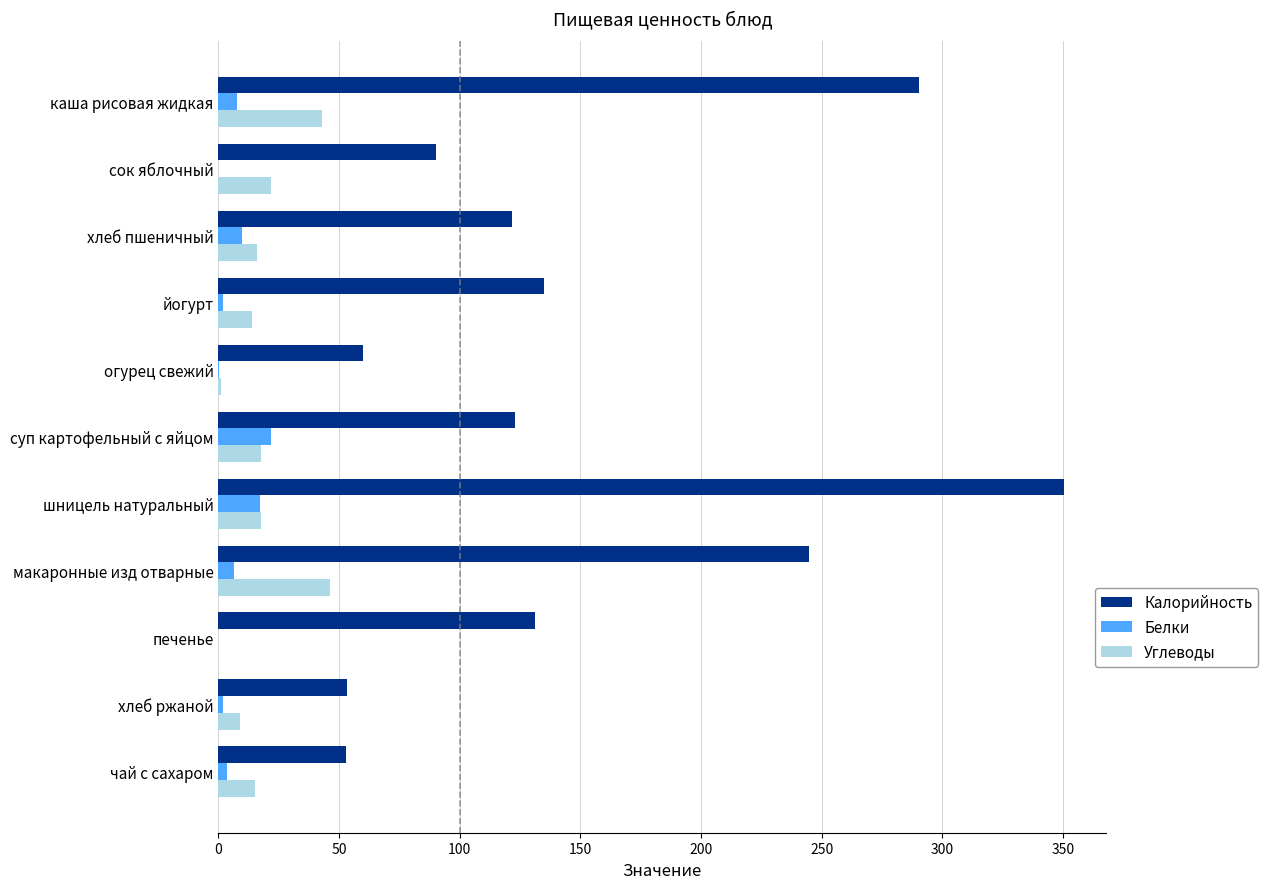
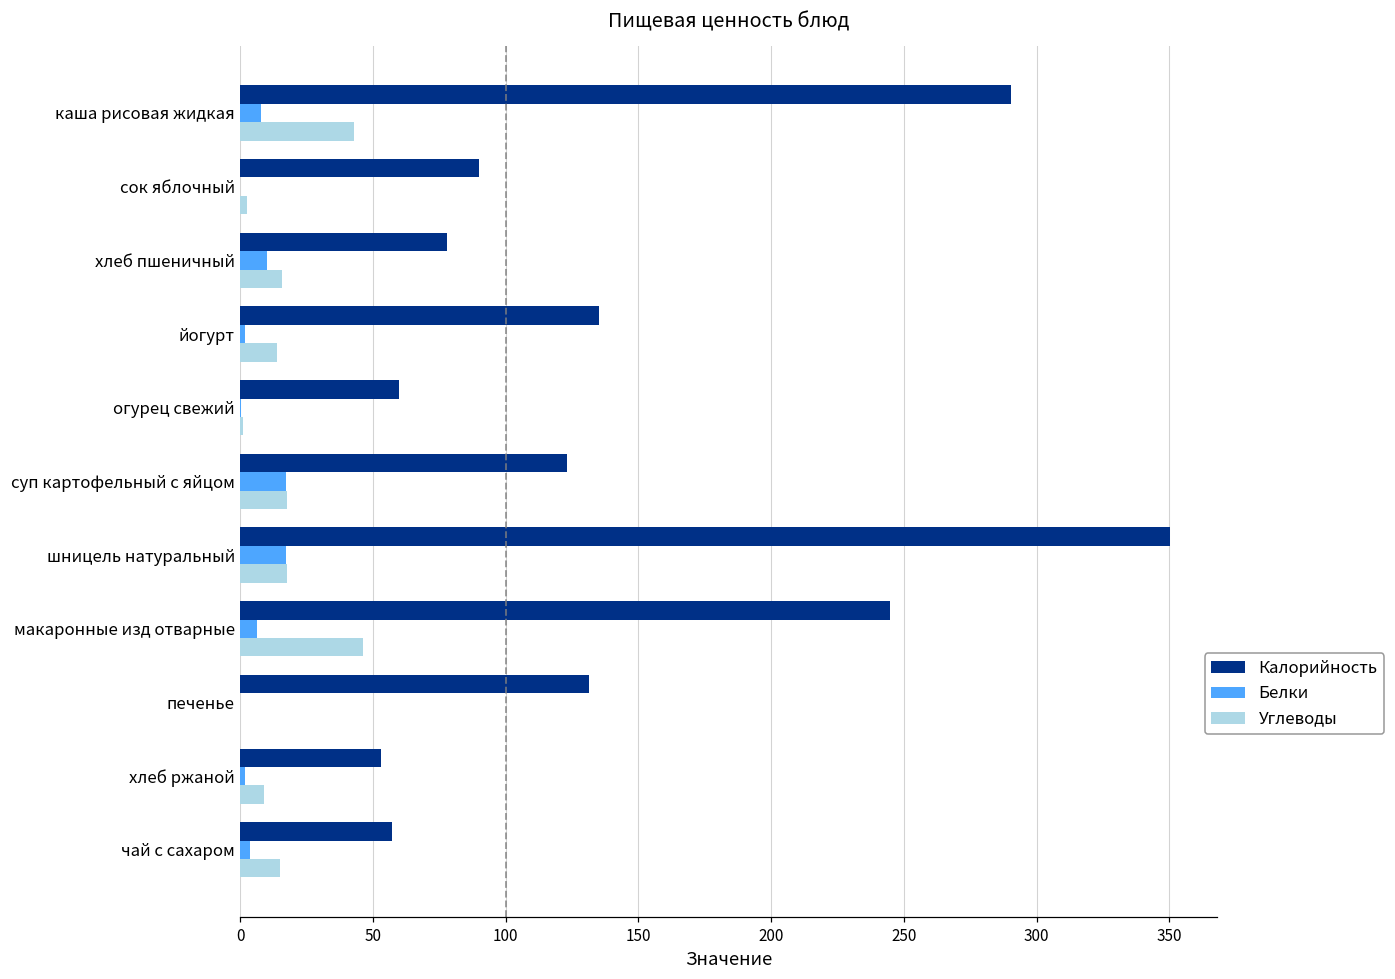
Углеводы, сок яблочный: 22 -> 2
Калорийность, хлеб пшеничный: 122 -> 78
Белки, суп картофельный с яйцом: 22 -> 17
Калорийность, чай с сахаром: 53 -> 57
